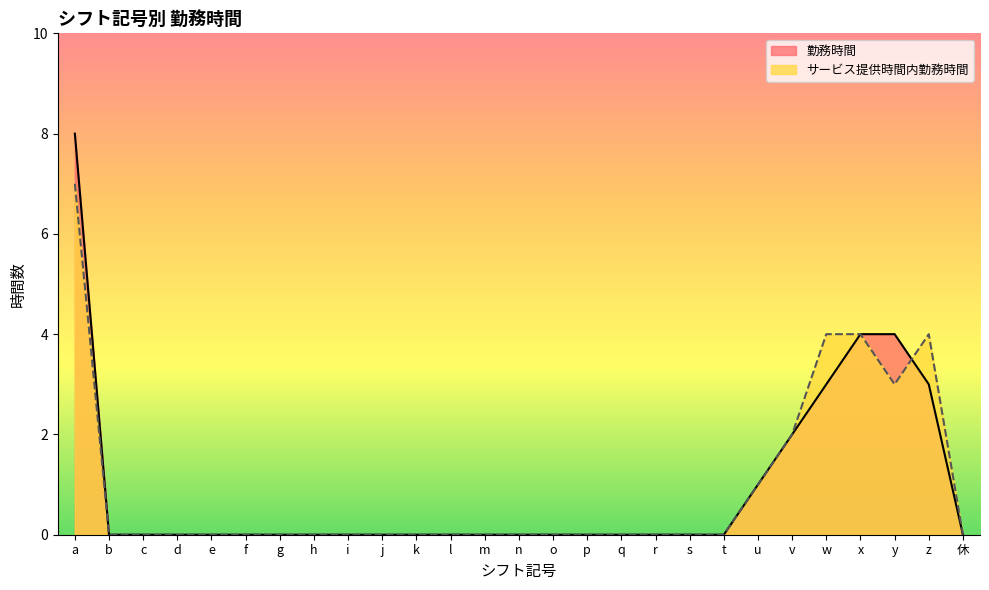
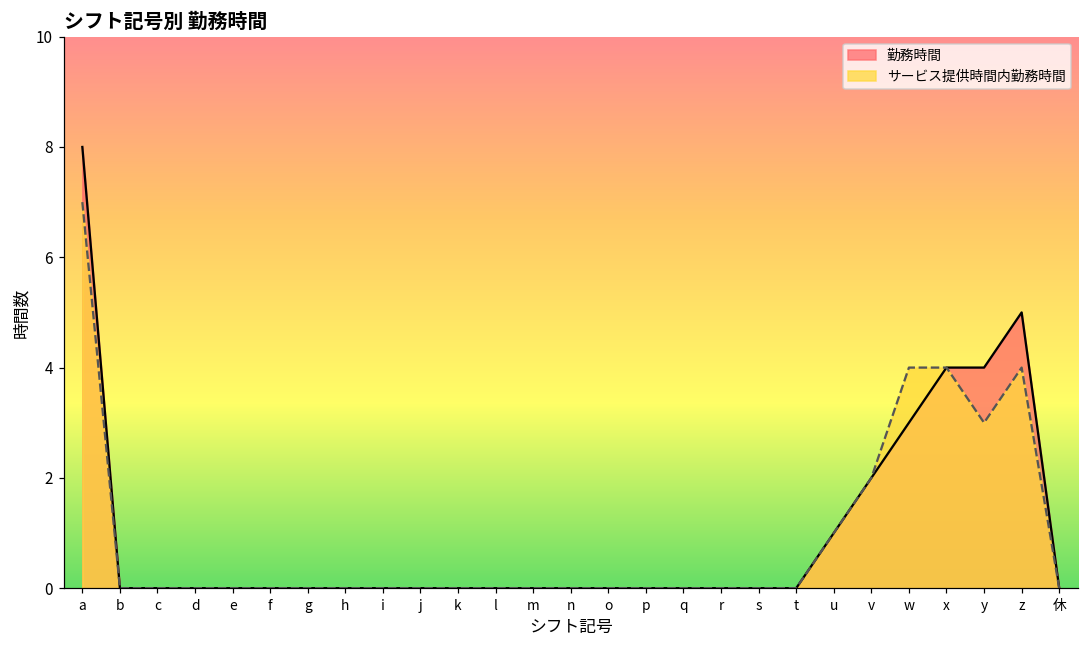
勤務時間, z: 3 -> 5
